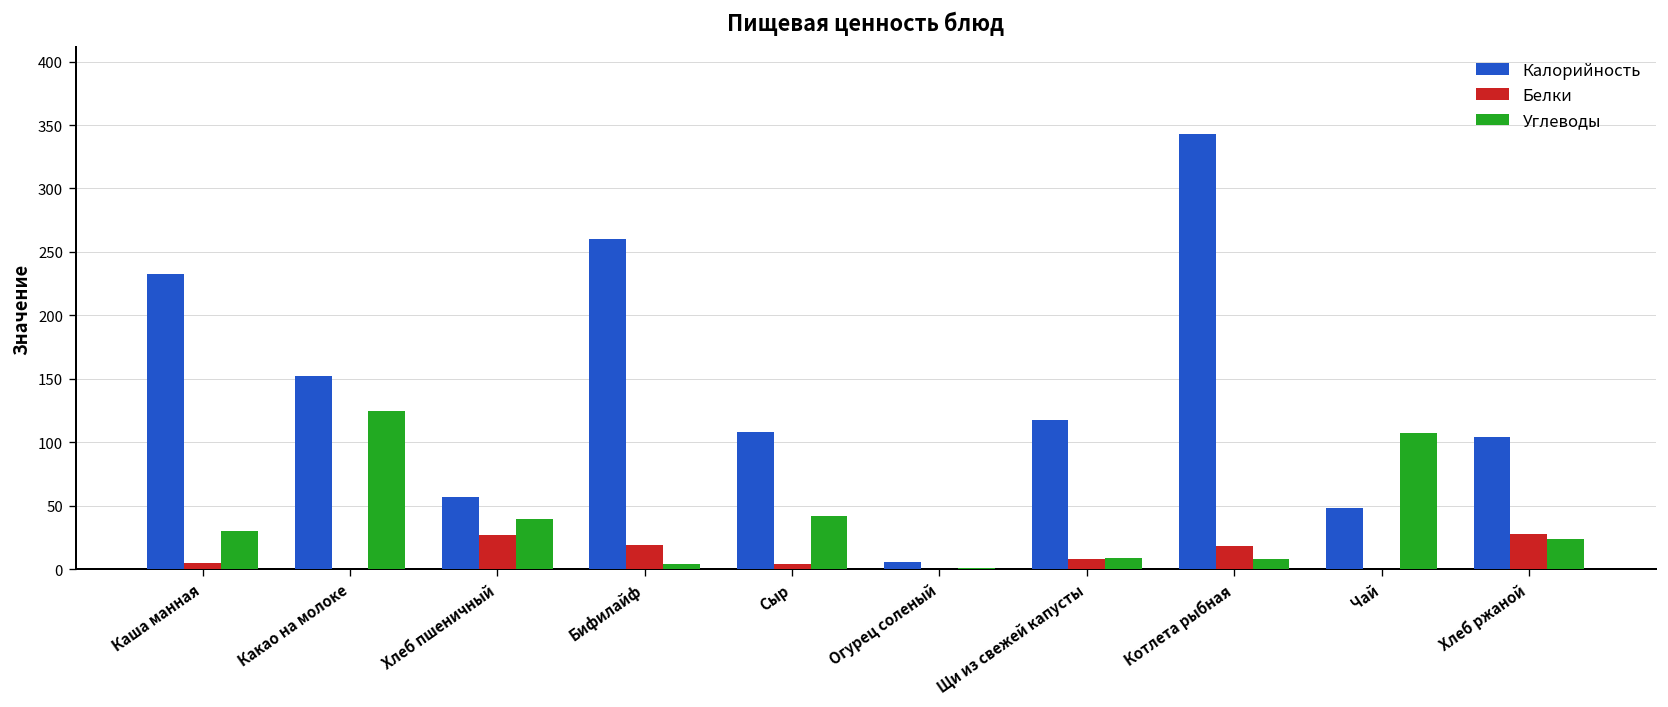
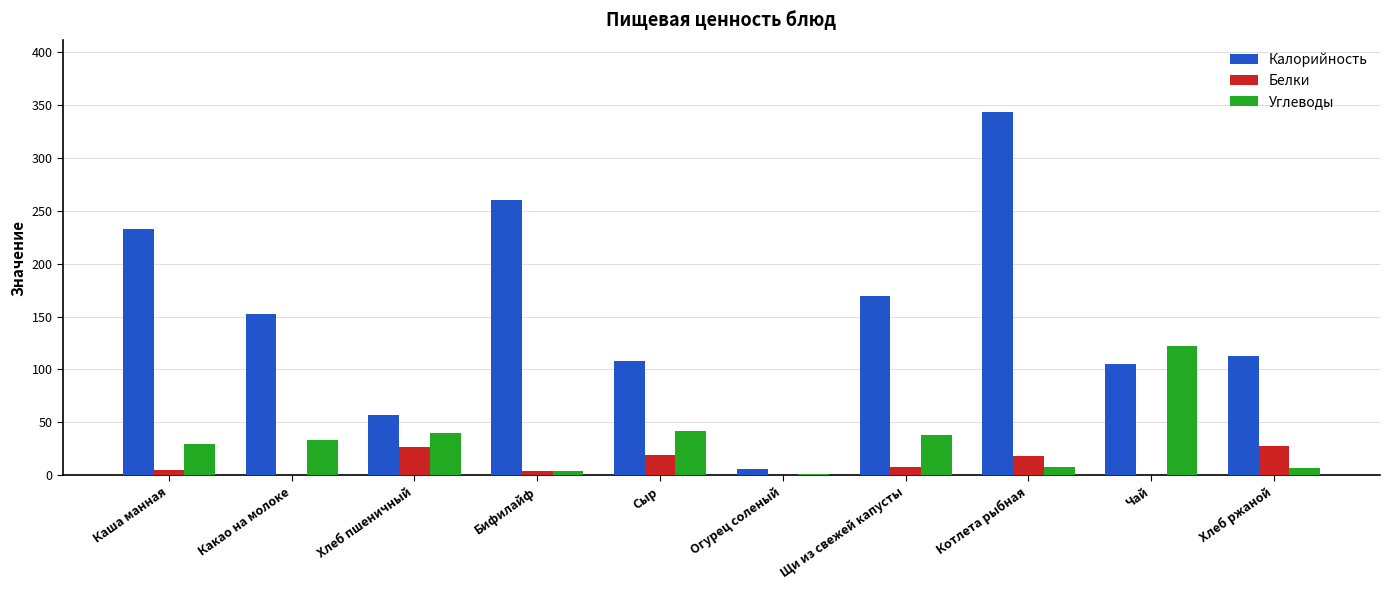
Углеводы, Какао на молоке: 125 -> 33
Белки, Бифилайф: 19 -> 4
Белки, Сыр: 4 -> 19
Калорийность, Щи из свежей капусты: 118 -> 169
Углеводы, Щи из свежей капусты: 9 -> 38
Калорийность, Чай: 48 -> 105
Углеводы, Чай: 107 -> 122
Калорийность, Хлеб ржаной: 104 -> 113
Углеводы, Хлеб ржаной: 24 -> 7
